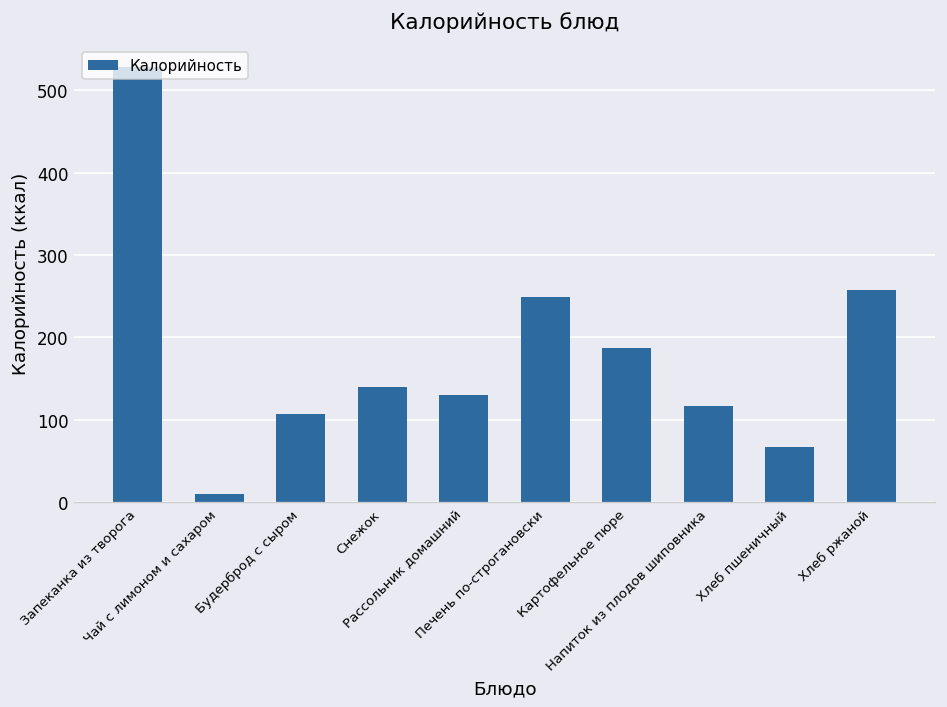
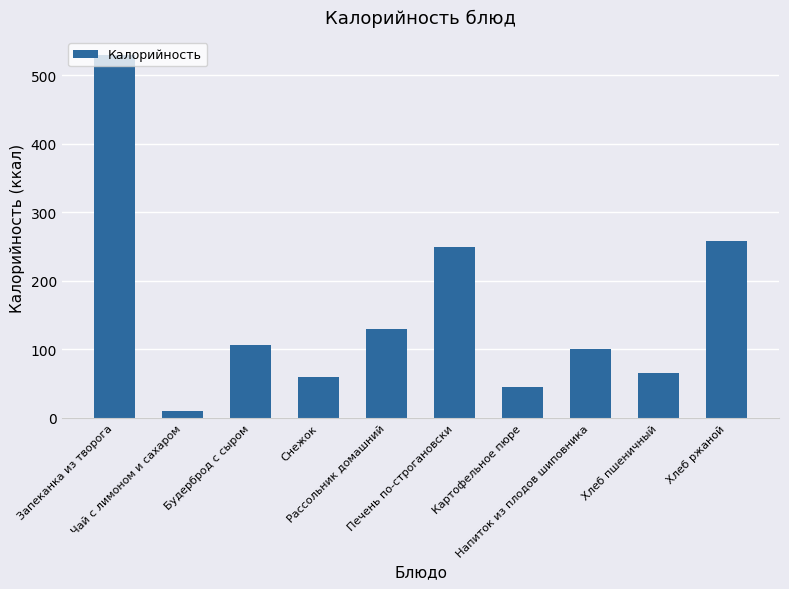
Снежок: 140 -> 60
Картофельное пюре: 190 -> 50
Напиток из плодов шиповника: 120 -> 100
